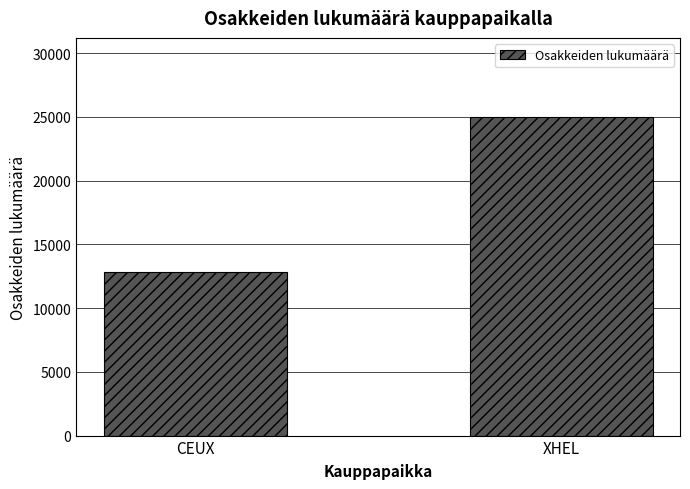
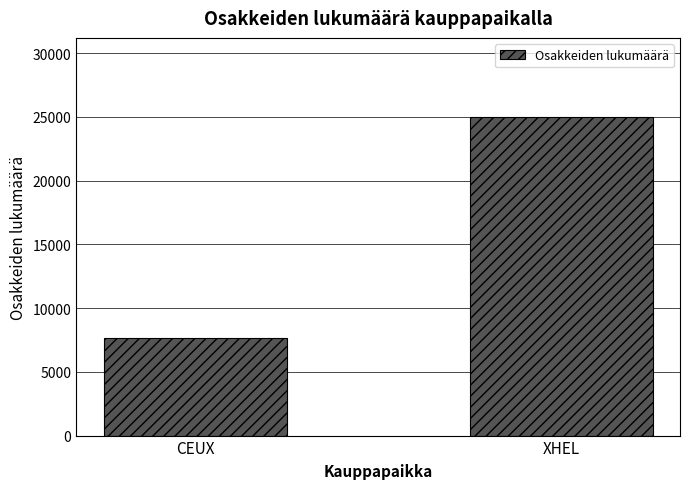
CEUX: 12800 -> 7700
